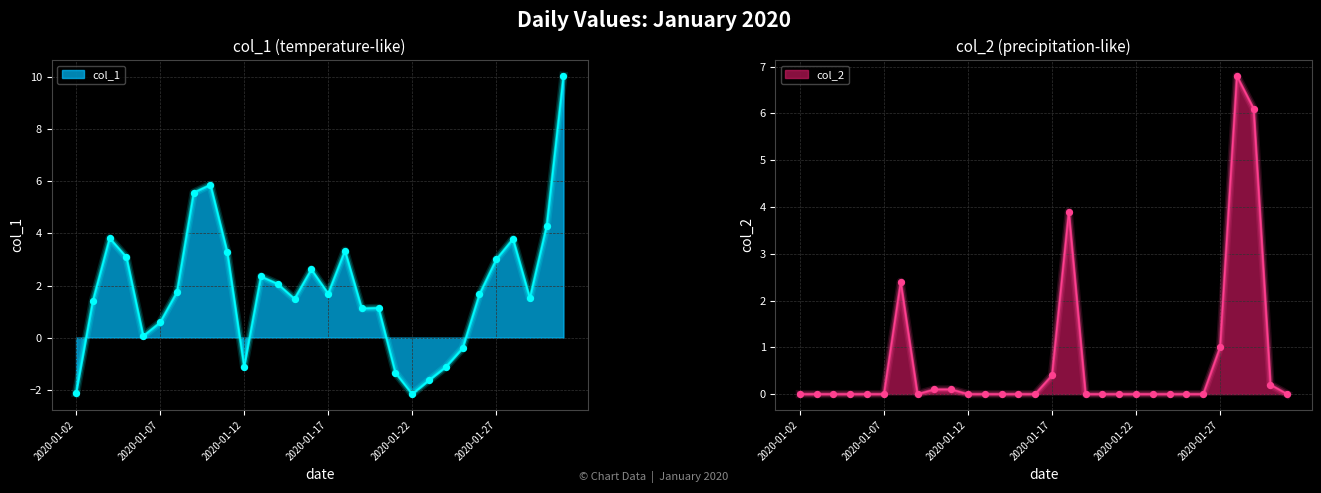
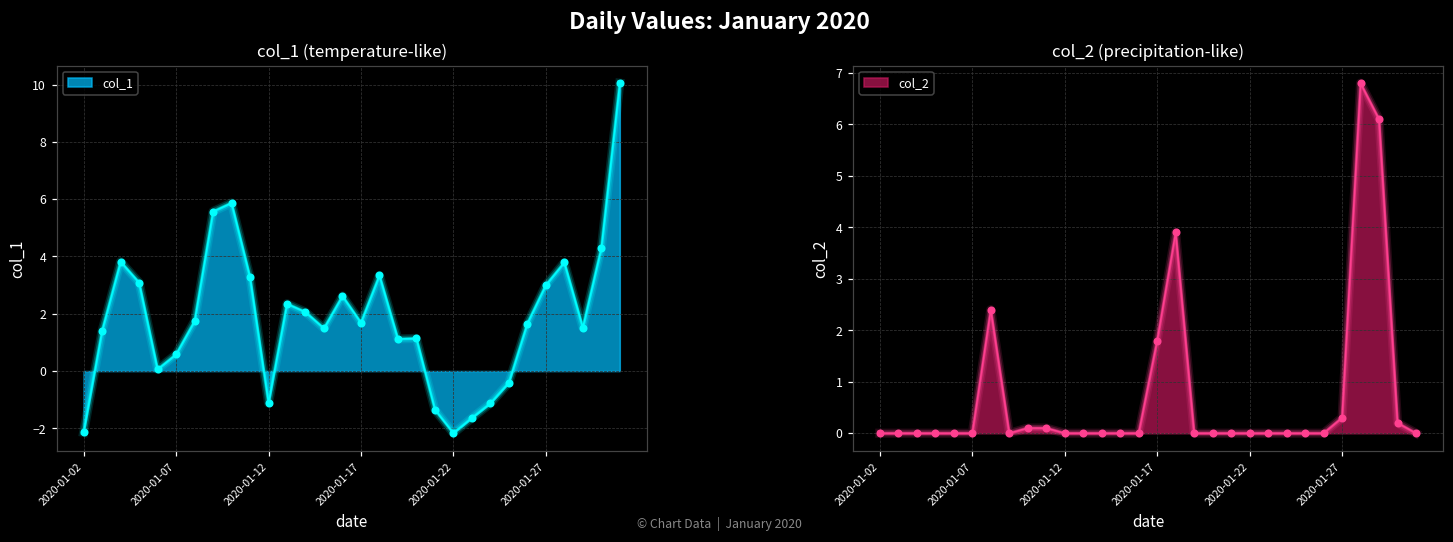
col_2 (precipitation-like), 2020-01-17: 0.4 -> 1.8
col_2 (precipitation-like), 2020-01-27: 1.0 -> 0.3
